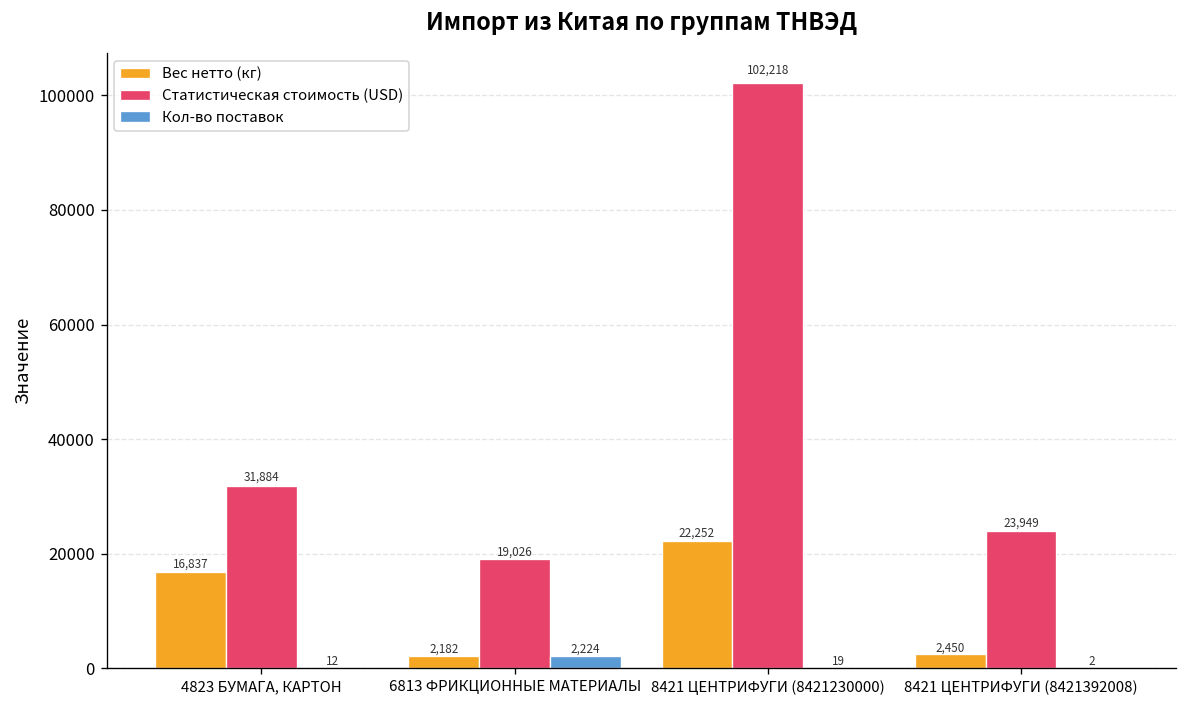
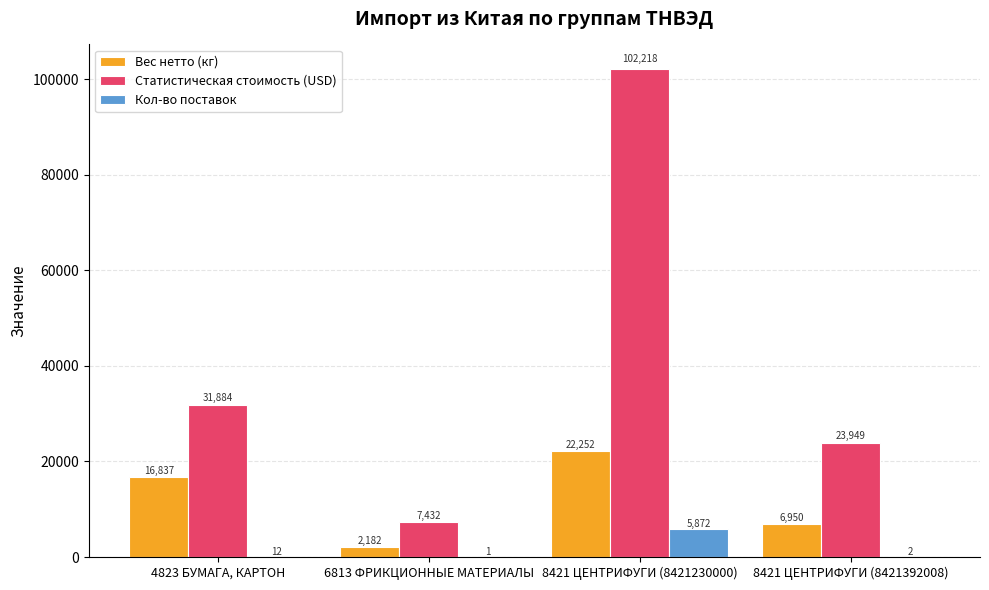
Статистическая стоимость (USD), 6813 ФРИКЦИОННЫЕ МАТЕРИАЛЫ: 19,026 -> 7,432
Кол-во поставок, 6813 ФРИКЦИОННЫЕ МАТЕРИАЛЫ: 2,224 -> 1
Кол-во поставок, 8421 ЦЕНТРИФУГИ (8421230000): 19 -> 5,872
Вес нетто (кг), 8421 ЦЕНТРИФУГИ (8421392008): 2,450 -> 6,950
